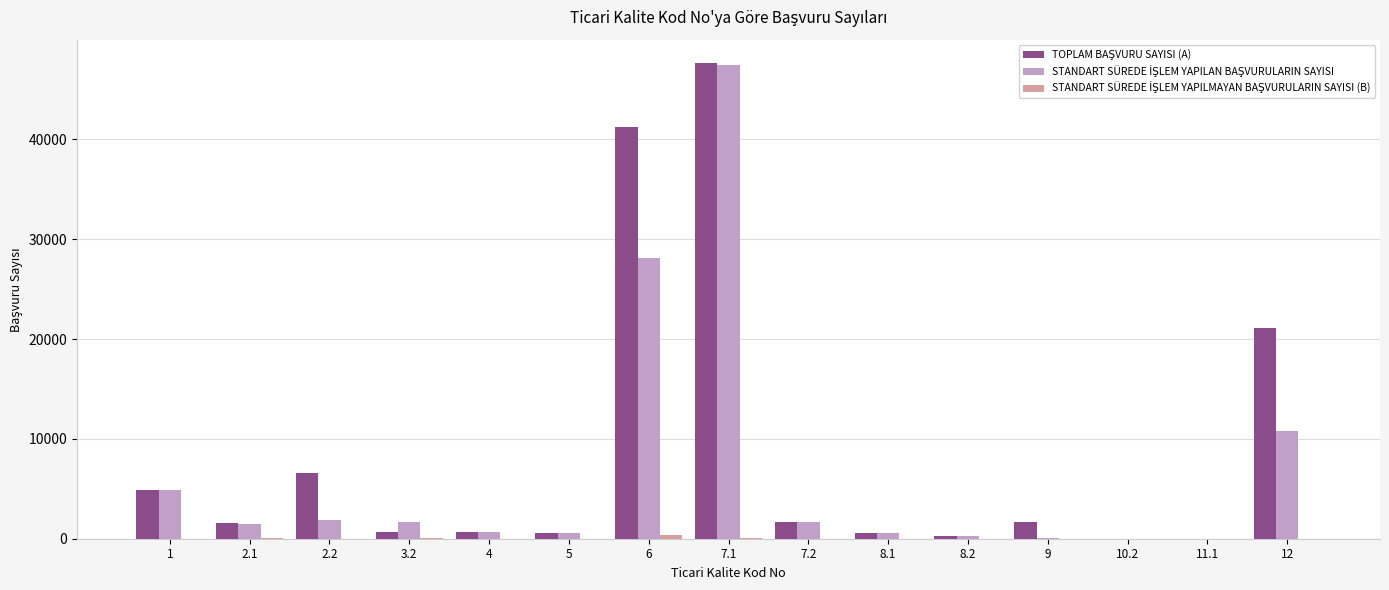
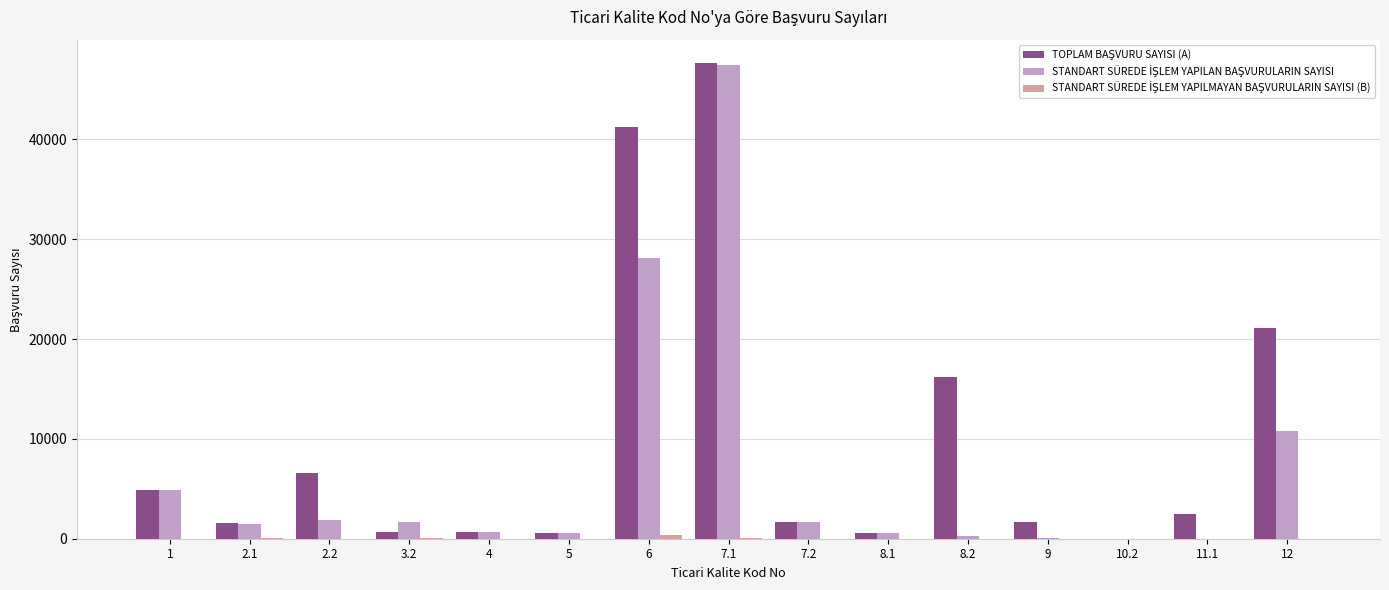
TOPLAM BAŞVURU SAYISI (A), 8.2: 0 -> 16000
TOPLAM BAŞVURU SAYISI (A), 11.1: 0 -> 2000
